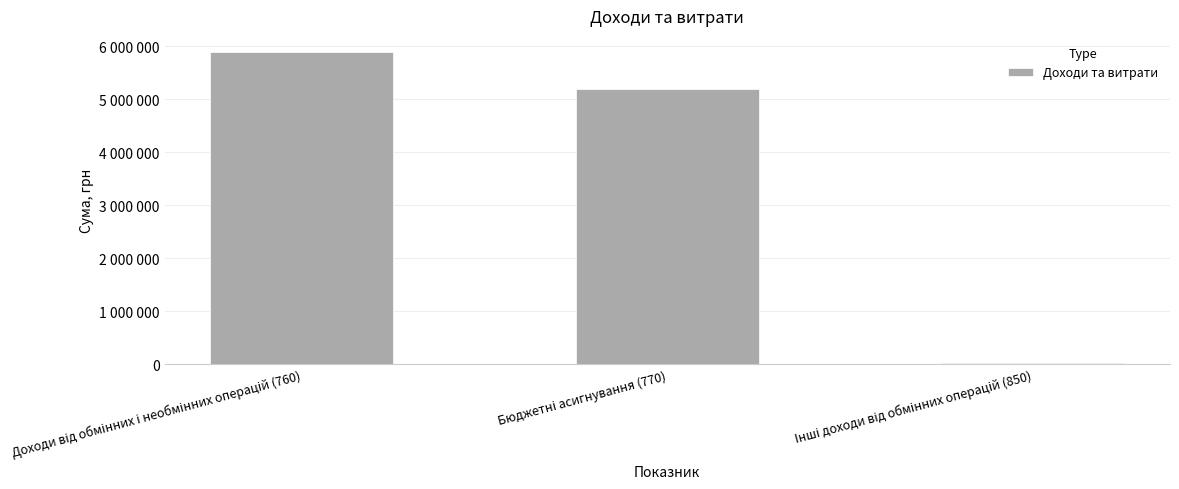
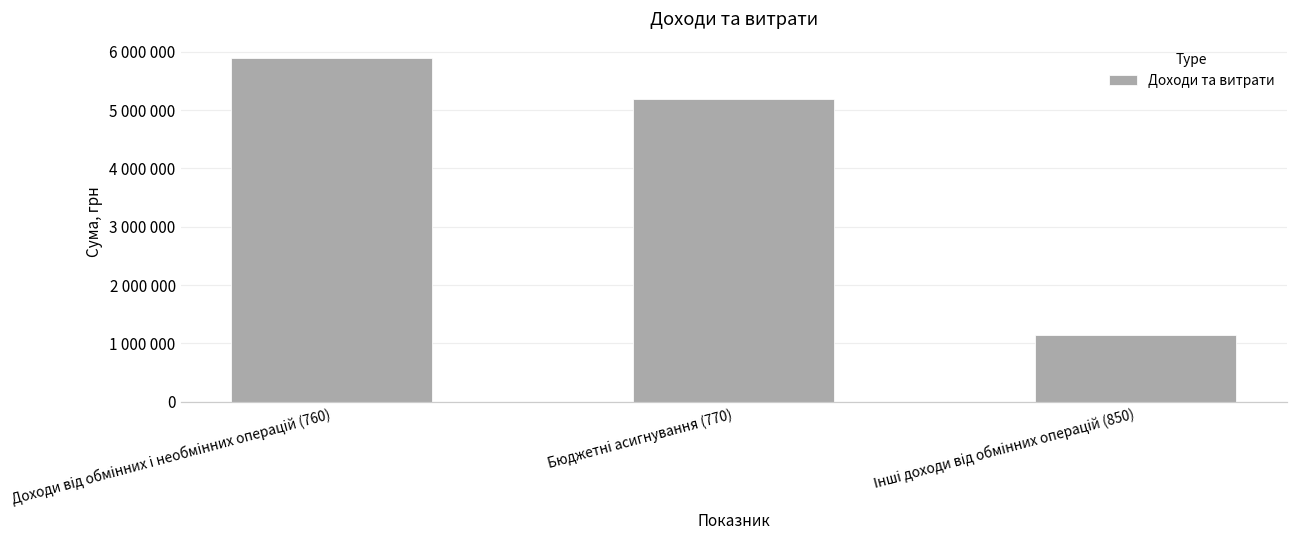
Інші доходи від обмінних операцій (850): 0 -> 1200000
